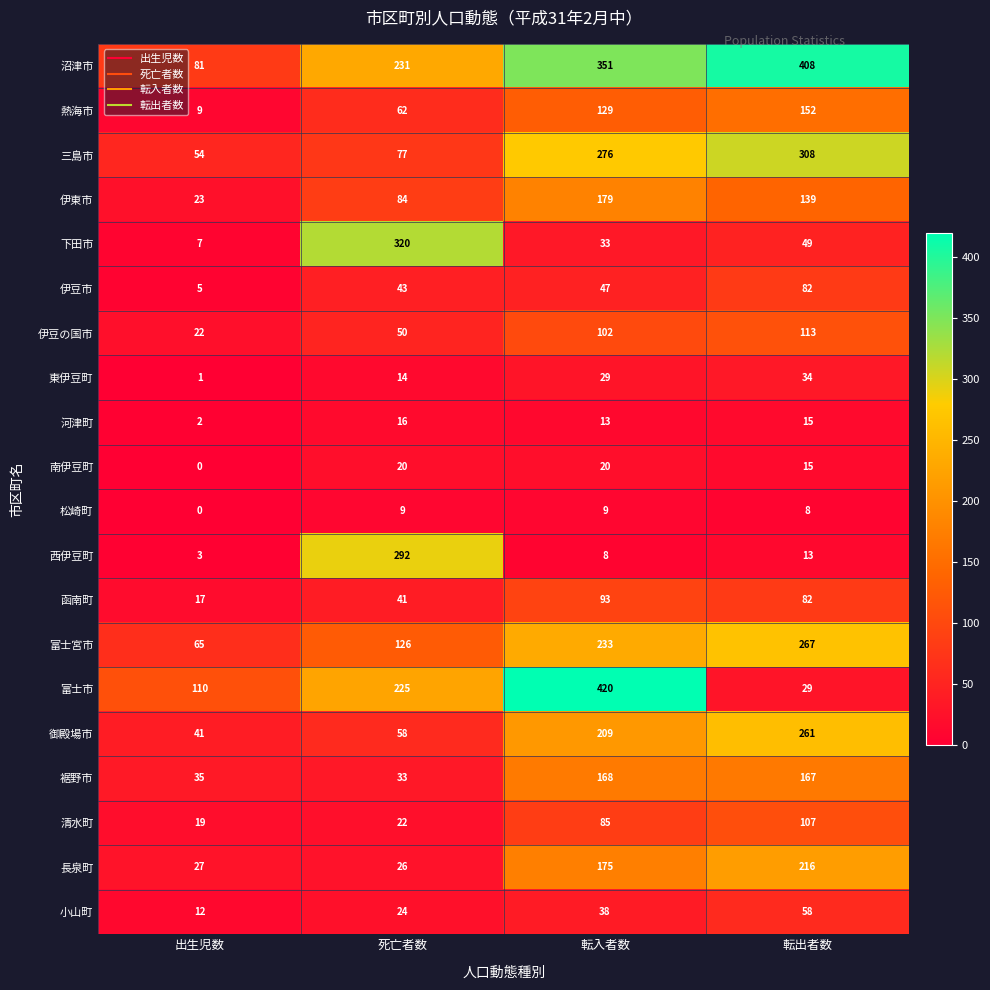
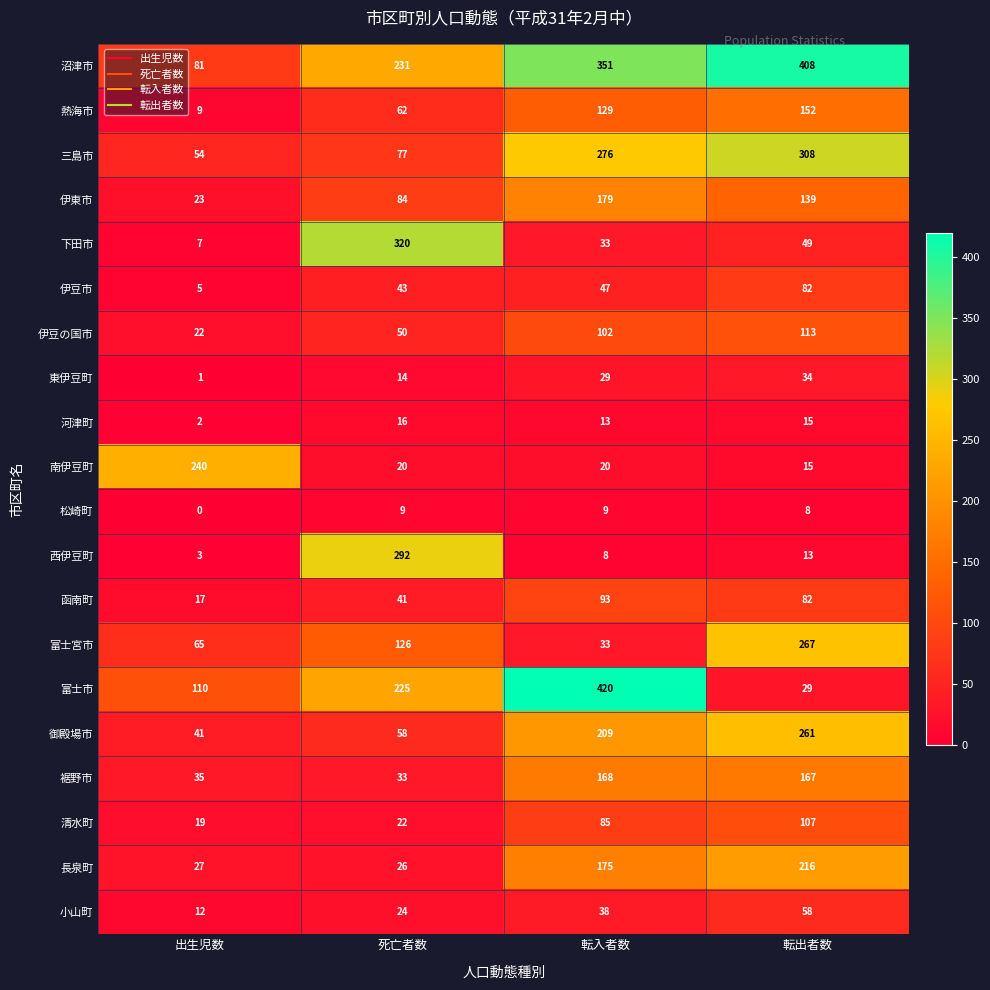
南伊豆町, 出生児数: 0 -> 240
富士宮市, 転入者数: 233 -> 33
